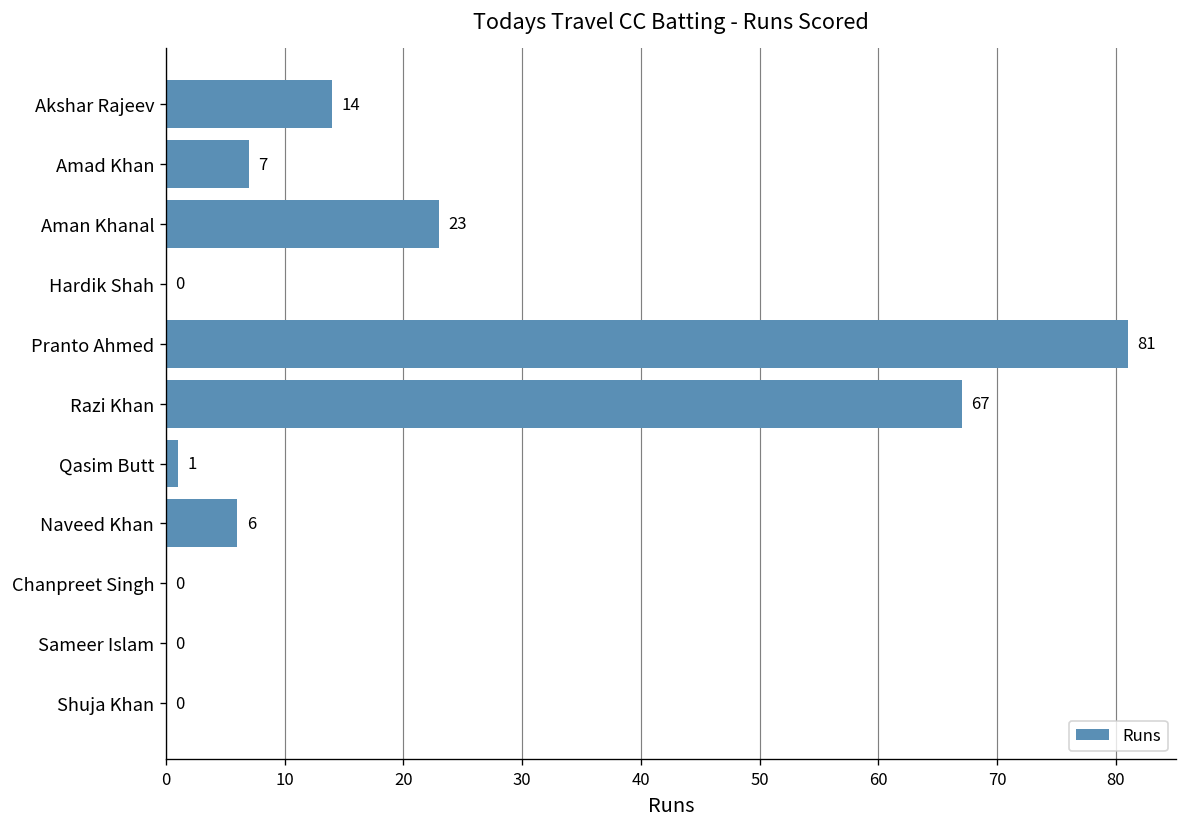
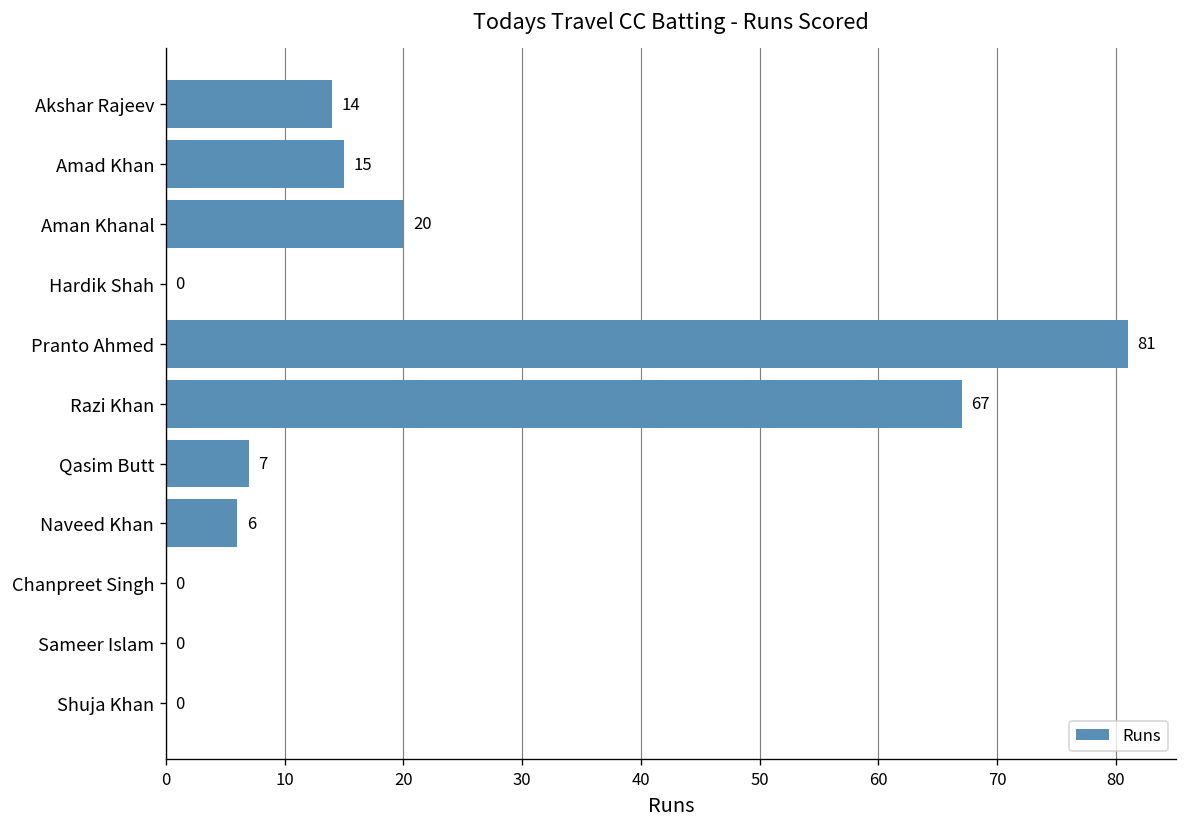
Amad Khan: 7 -> 15
Aman Khanal: 23 -> 20
Qasim Butt: 1 -> 7
